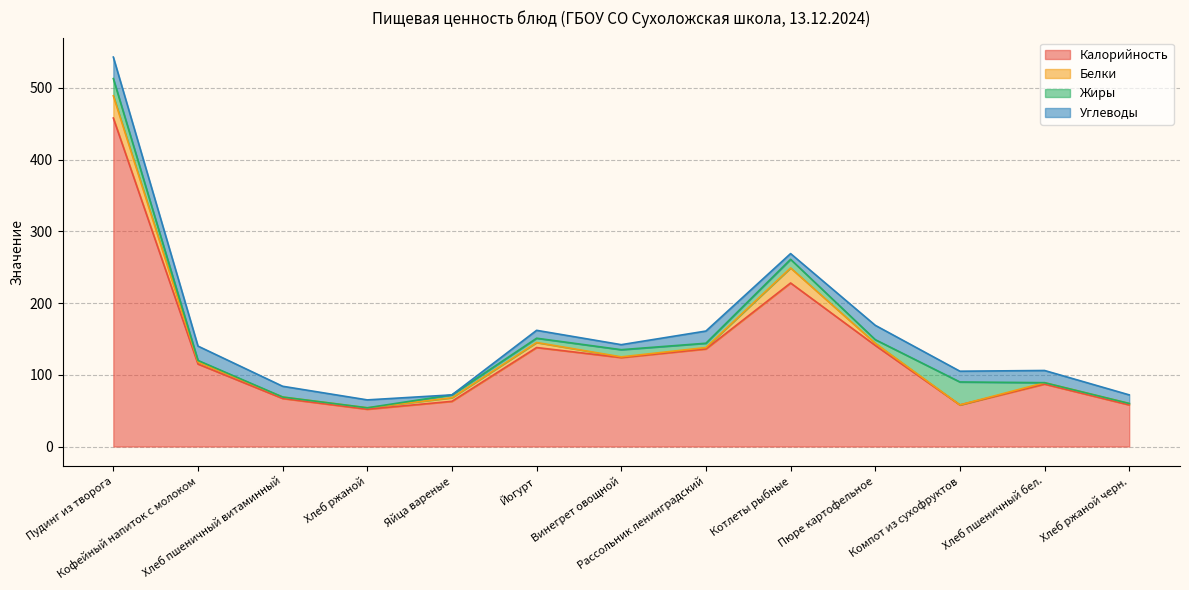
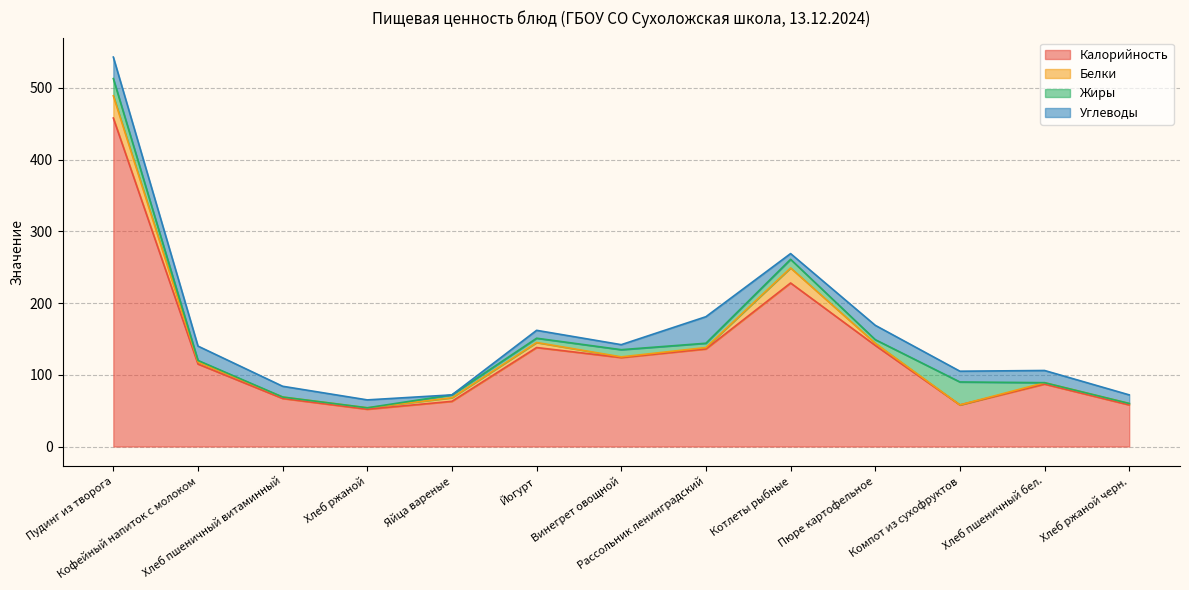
Углеводы, Рассольник ленинградский: 20 -> 40
